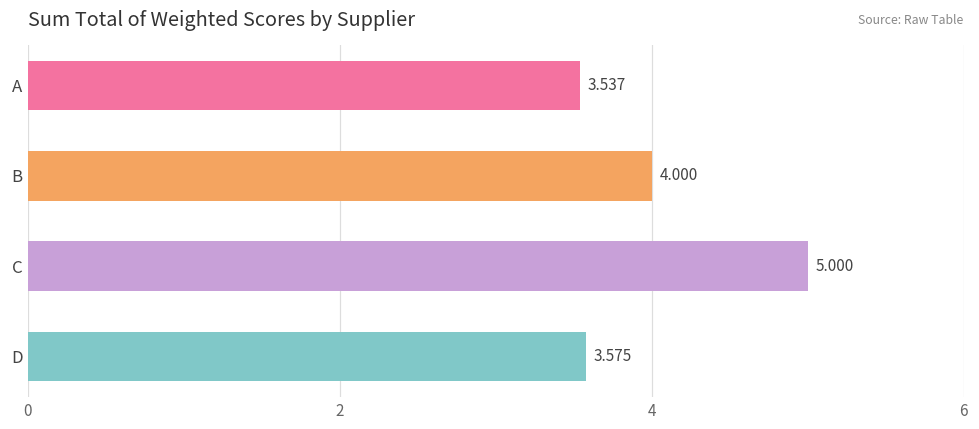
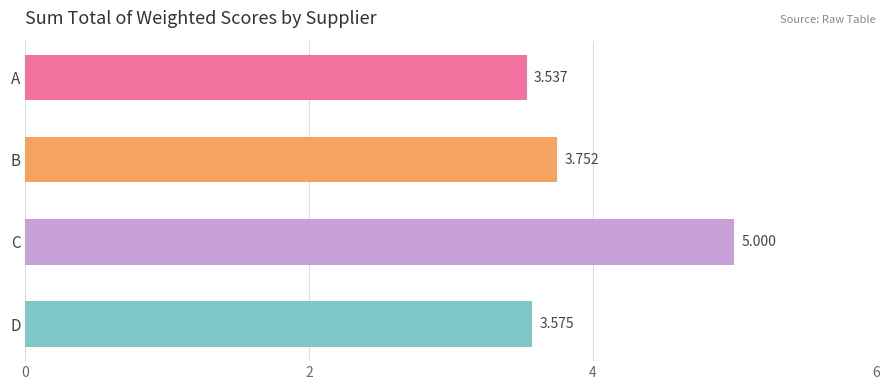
B: 4.000 -> 3.752
